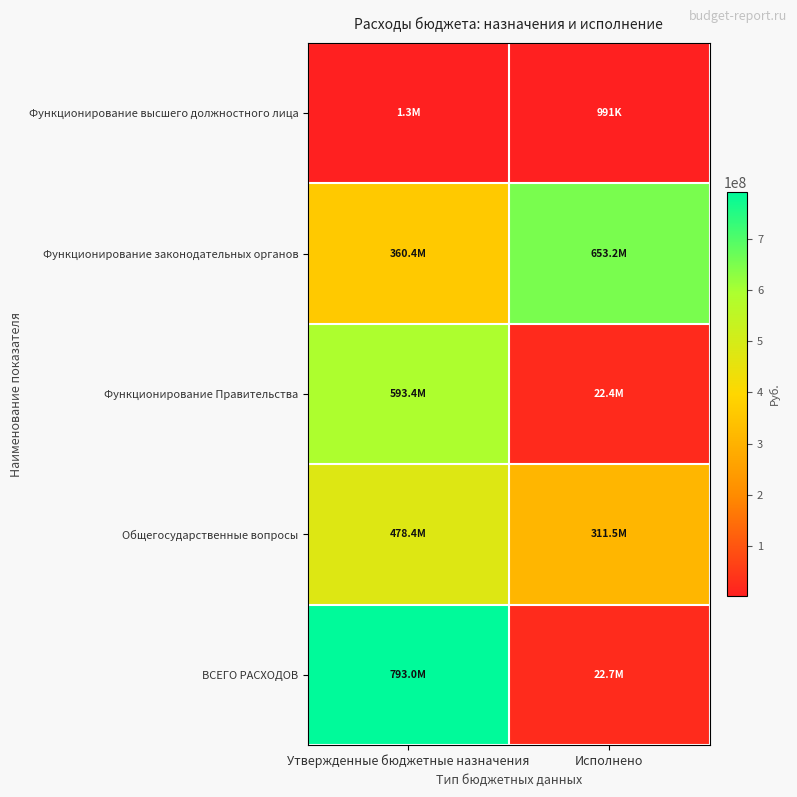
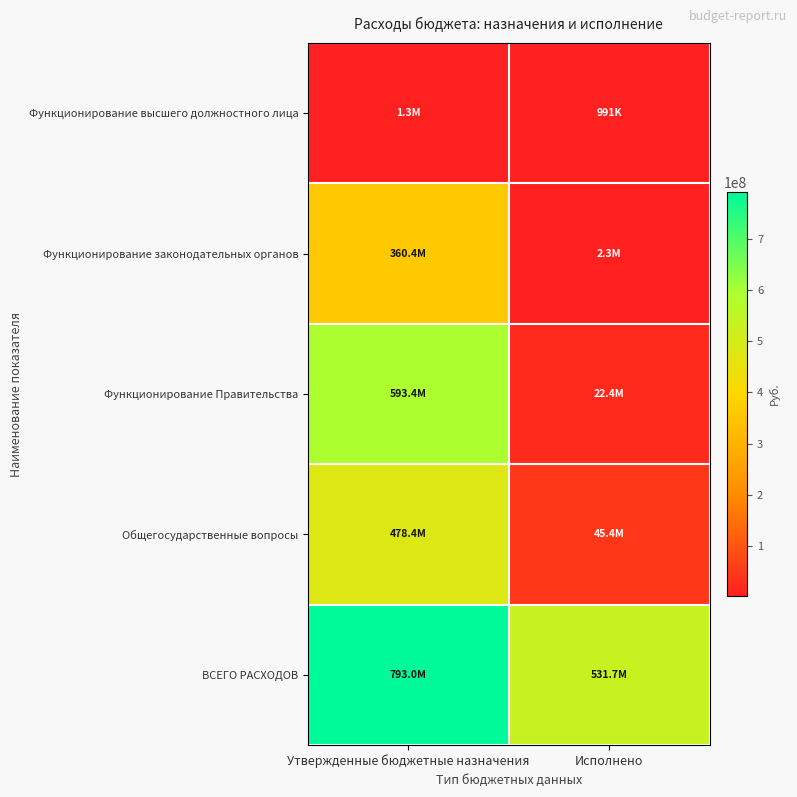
Функционирование законодательных органов, Исполнено: 653.2M -> 2.3M
Общегосударственные вопросы, Исполнено: 311.5M -> 45.4M
ВСЕГО РАСХОДОВ, Исполнено: 22.7M -> 531.7M
